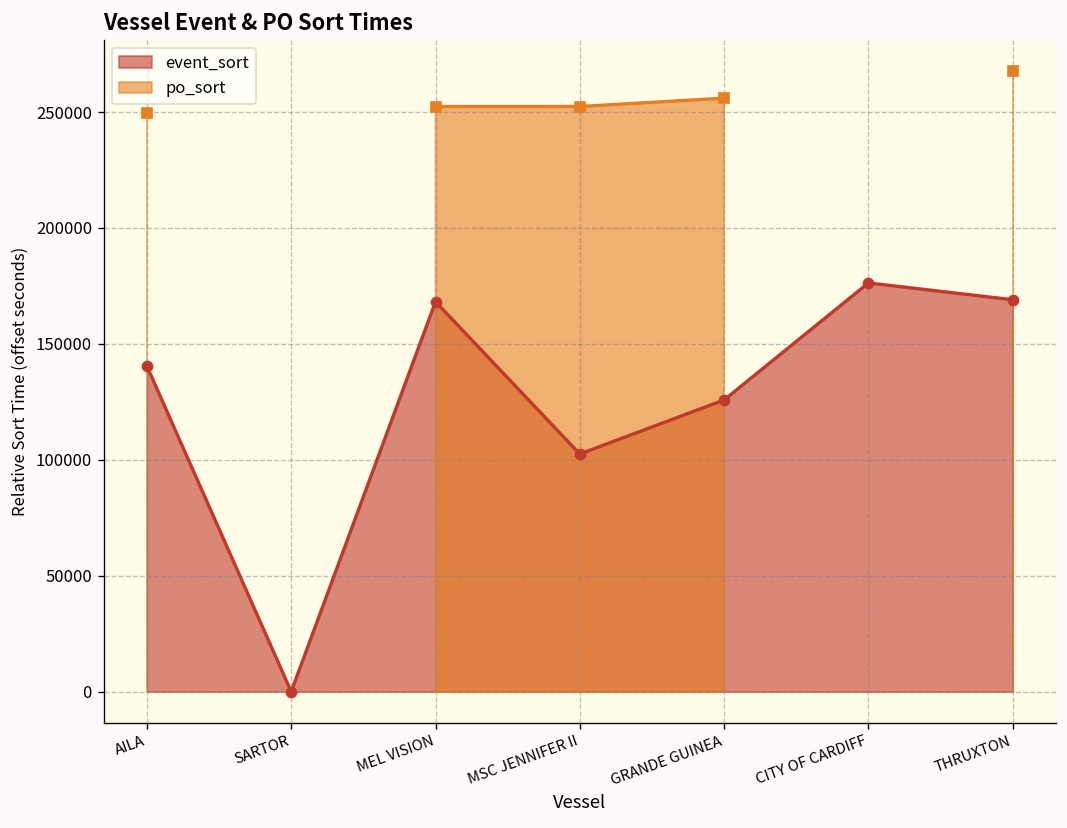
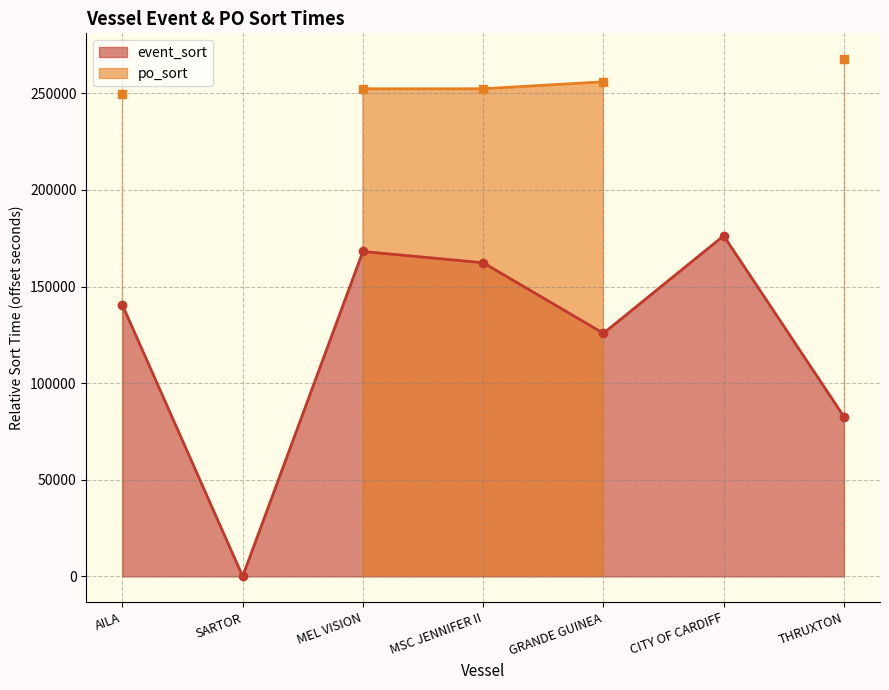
event_sort, MSC JENNIFER II: 103000 -> 162000
event_sort, THRUXTON: 169000 -> 83000
